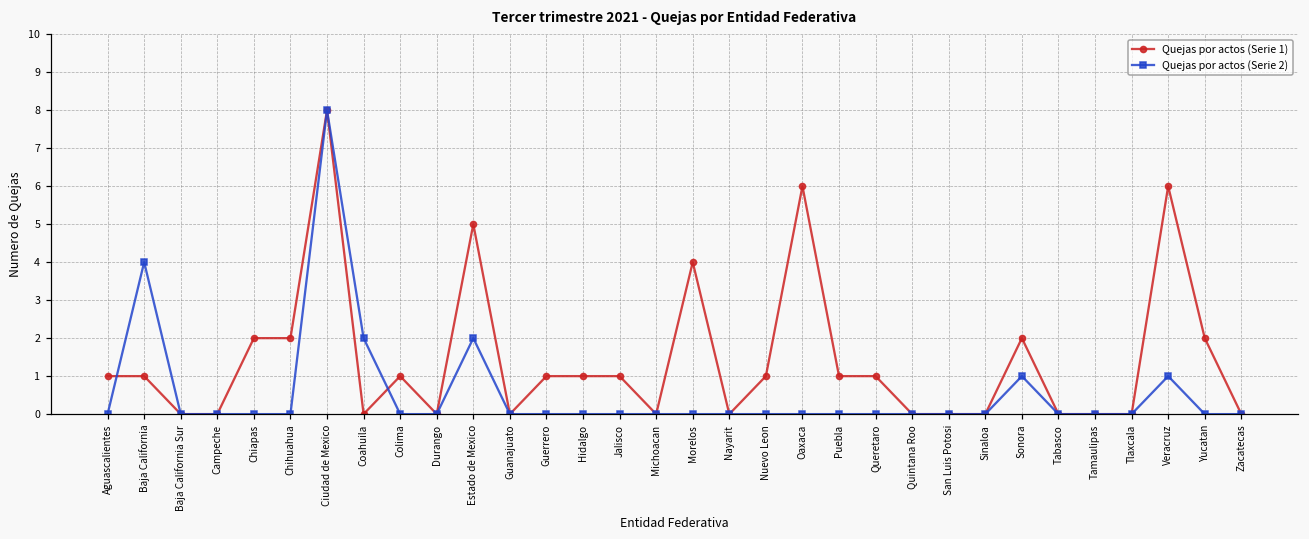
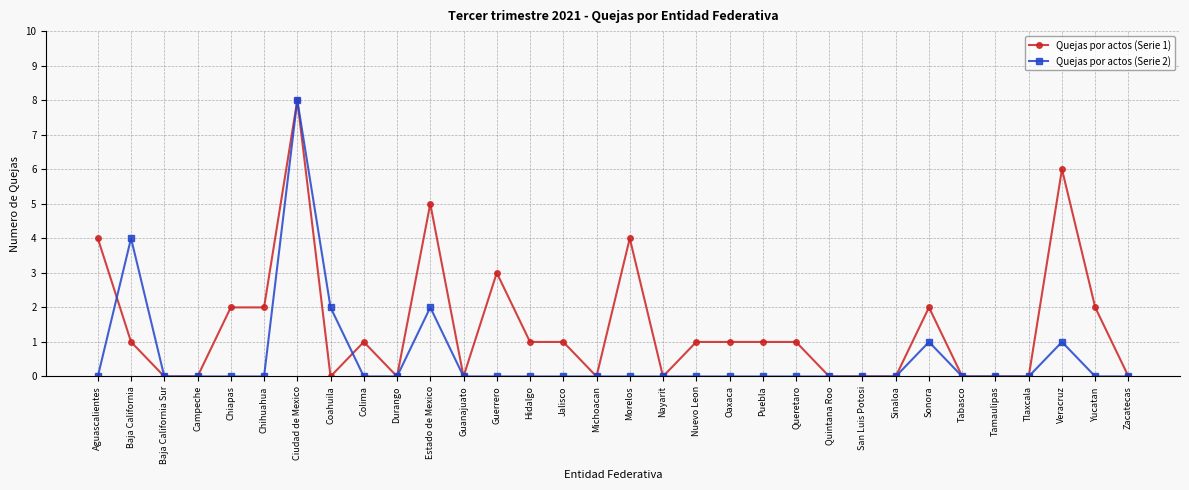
Quejas por actos (Serie 1), Aguascalientes: 1 -> 4
Quejas por actos (Serie 1), Guerrero: 1 -> 3
Quejas por actos (Serie 1), Oaxaca: 6 -> 1
